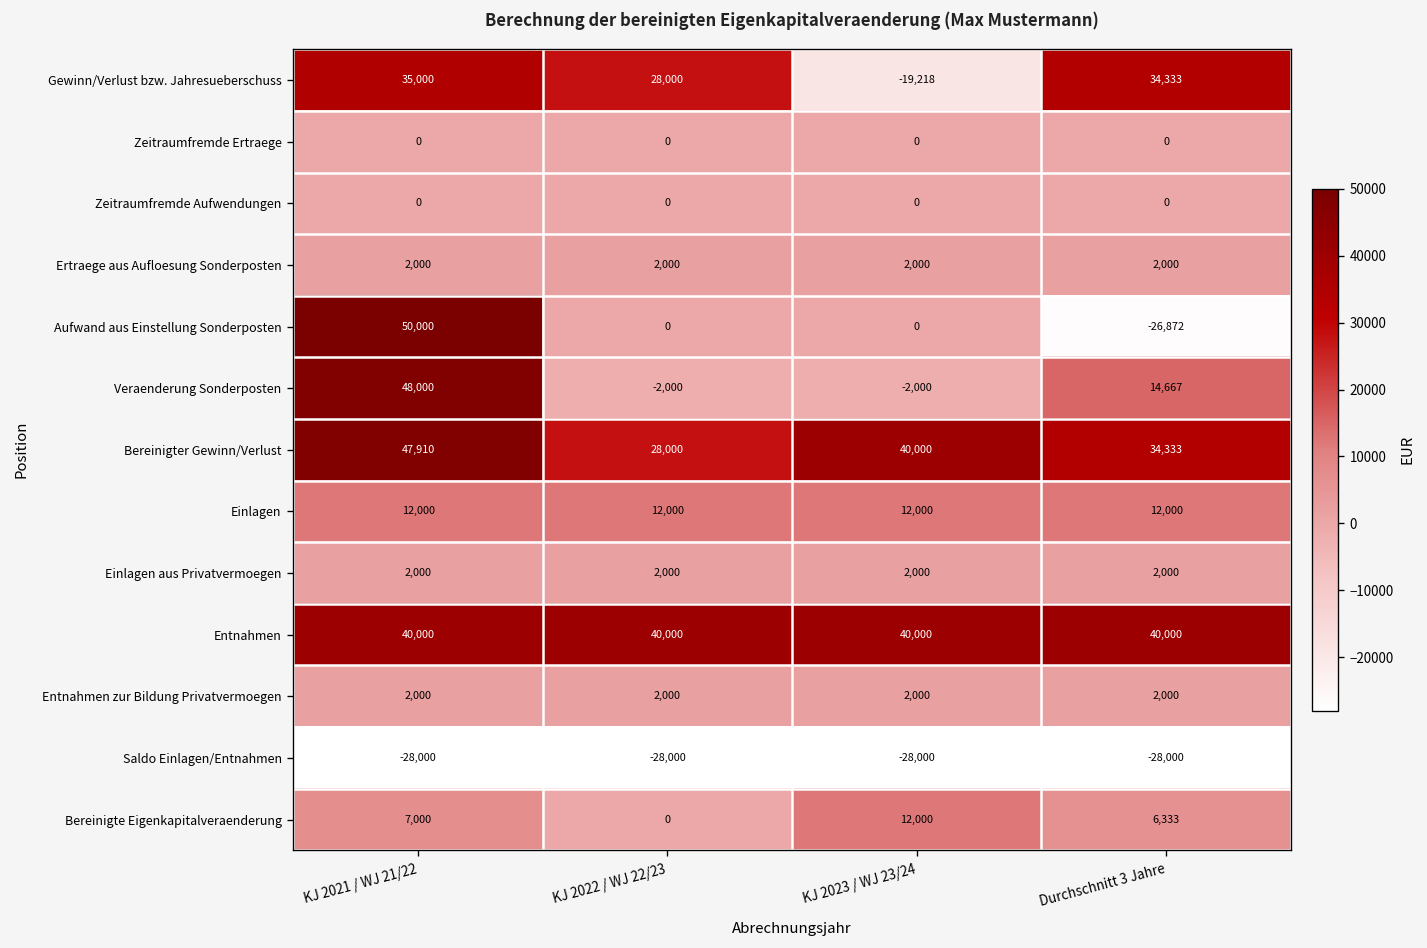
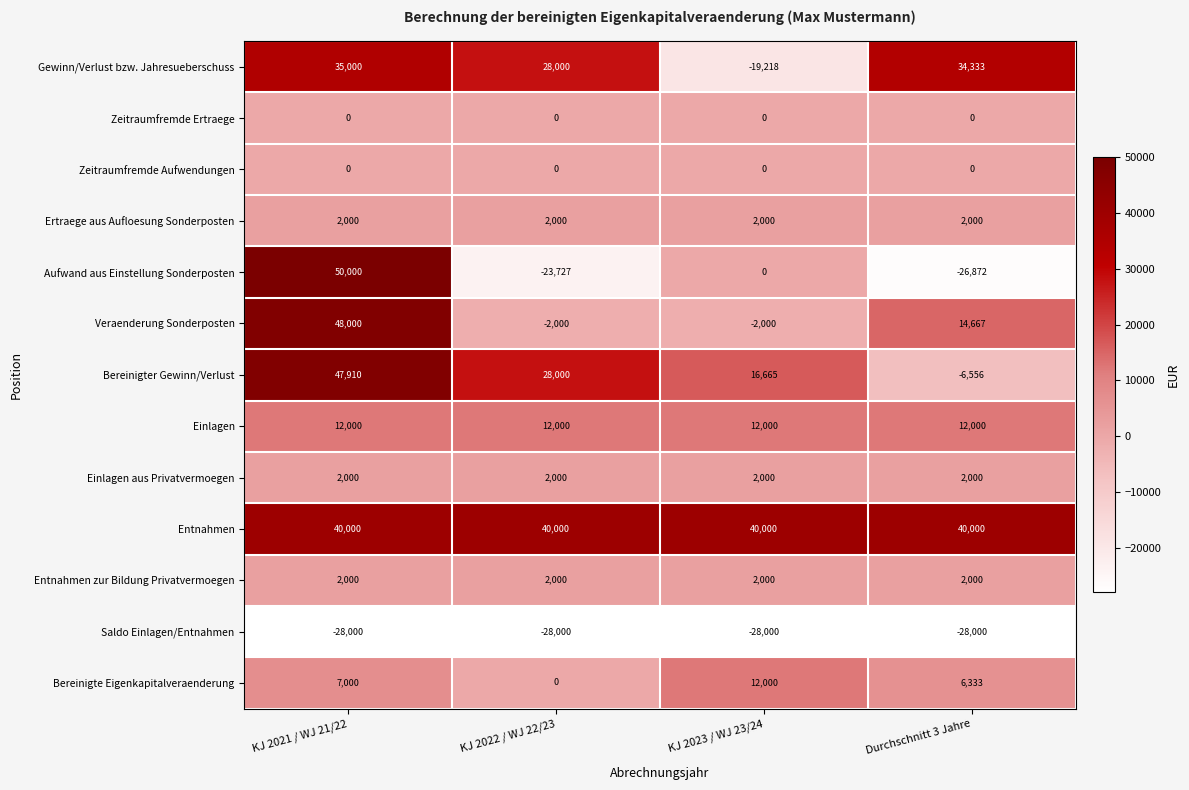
Aufwand aus Einstellung Sonderposten, KJ 2022 / WJ 22/23: 0 -> -23,727
Bereinigter Gewinn/Verlust, KJ 2023 / WJ 23/24: 40,000 -> 16,665
Bereinigter Gewinn/Verlust, Durchschnitt 3 Jahre: 34,333 -> -6,556
